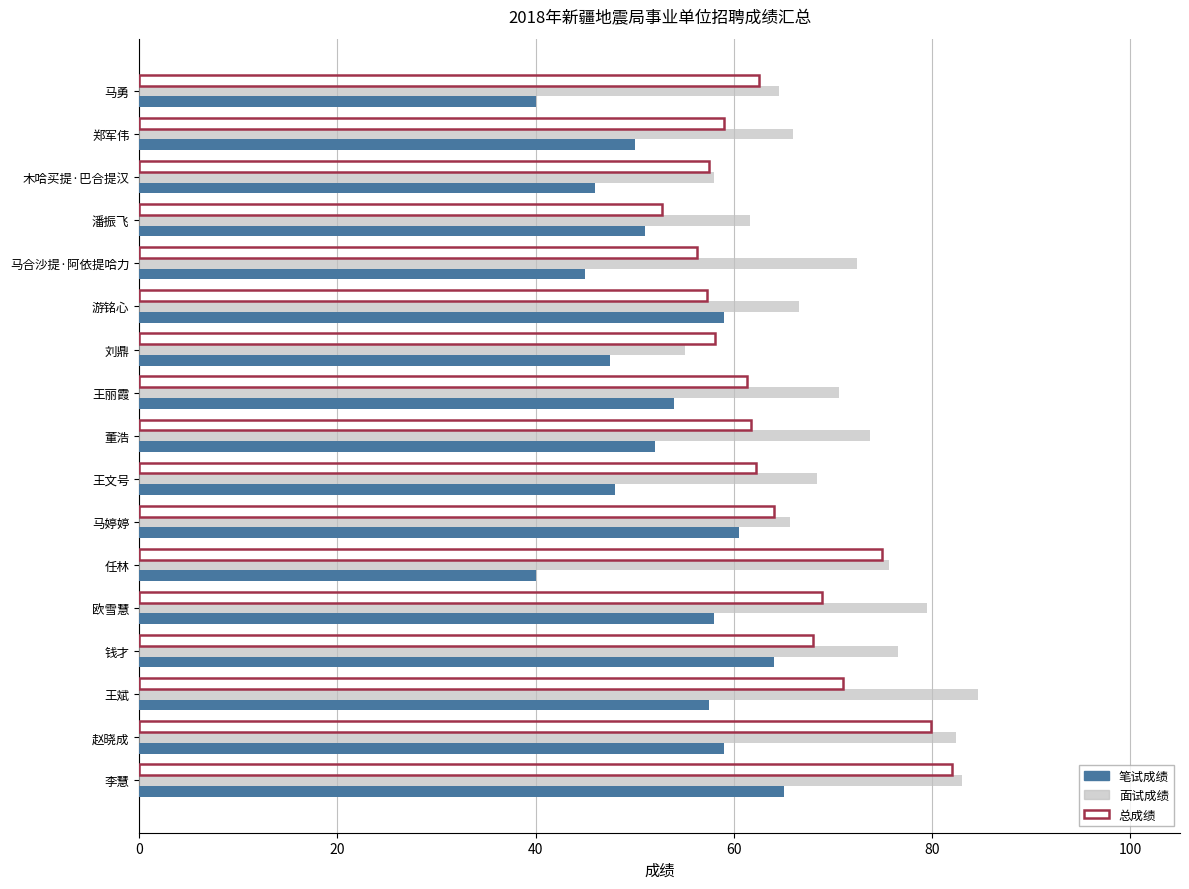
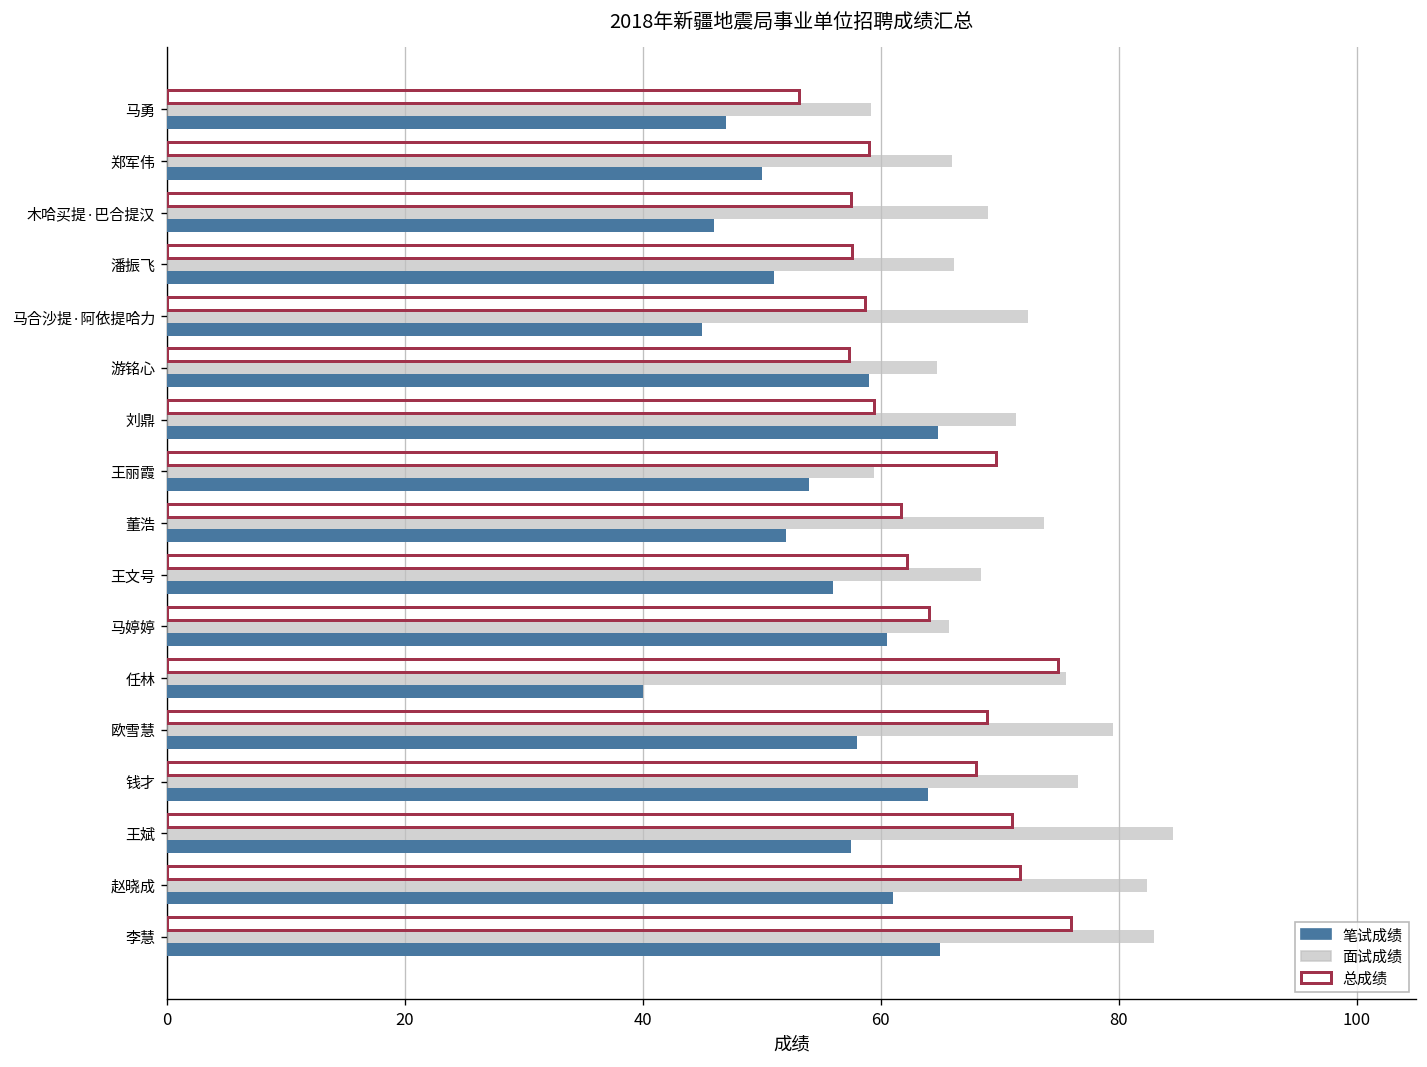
总成绩, 马勇: 63 -> 53
面试成绩, 马勇: 65 -> 59
笔试成绩, 马勇: 40 -> 47
面试成绩, 木哈买提·巴合提汉: 58 -> 69
总成绩, 潘振飞: 53 -> 58
面试成绩, 潘振飞: 62 -> 66
总成绩, 马合沙提·阿依提哈力: 56 -> 59
面试成绩, 游铭心: 67 -> 65
总成绩, 刘鼎: 58 -> 59
面试成绩, 刘鼎: 55 -> 71
笔试成绩, 刘鼎: 48 -> 65
总成绩, 王丽霞: 61 -> 70
面试成绩, 王丽霞: 71 -> 59
笔试成绩, 王文号: 48 -> 56
总成绩, 赵晓成: 80 -> 72
笔试成绩, 赵晓成: 59 -> 61
总成绩, 李慧: 82 -> 76
